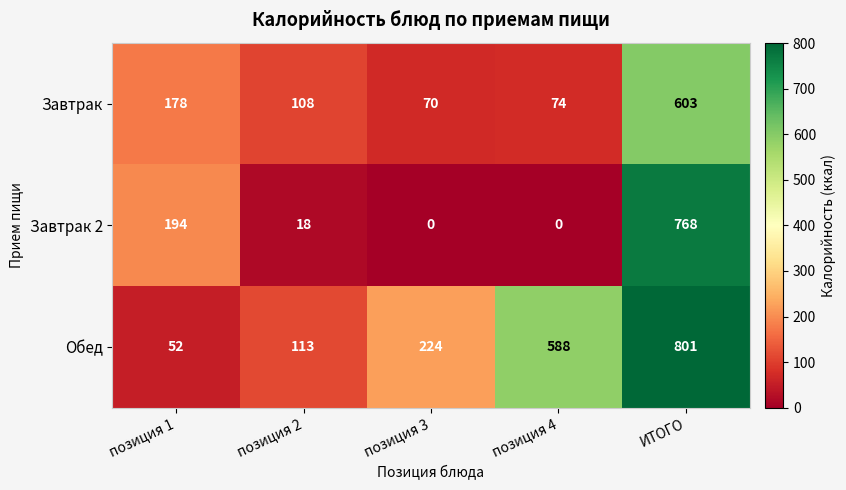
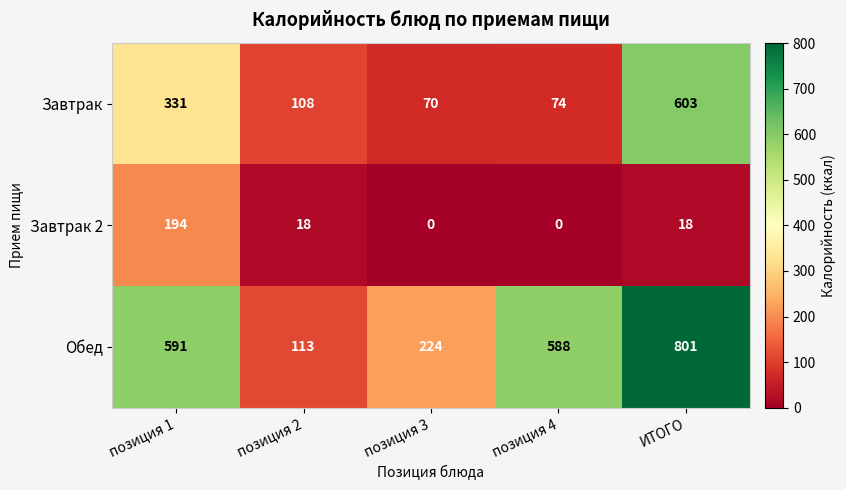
Завтрак, позиция 1: 178 -> 331
Завтрак 2, ИТОГО: 768 -> 18
Обед, позиция 1: 52 -> 591
